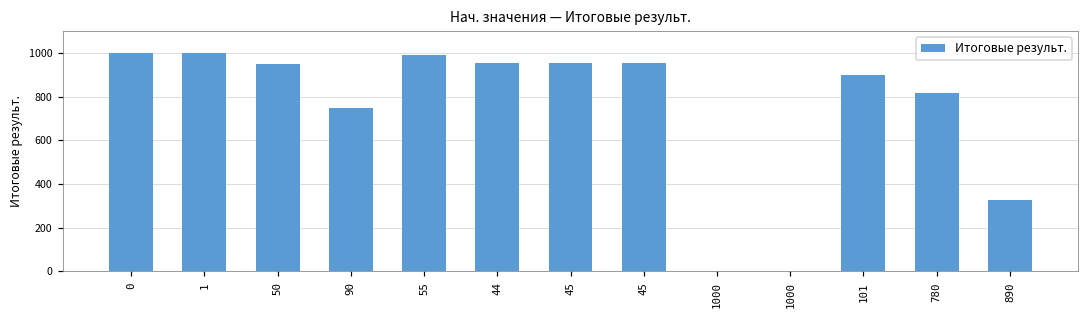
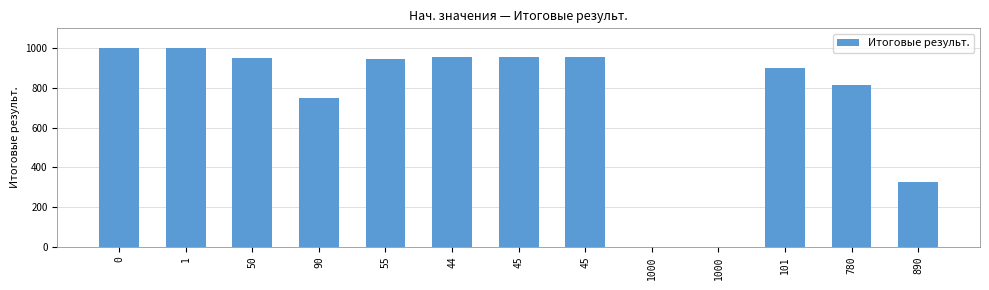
55: 990 -> 950
